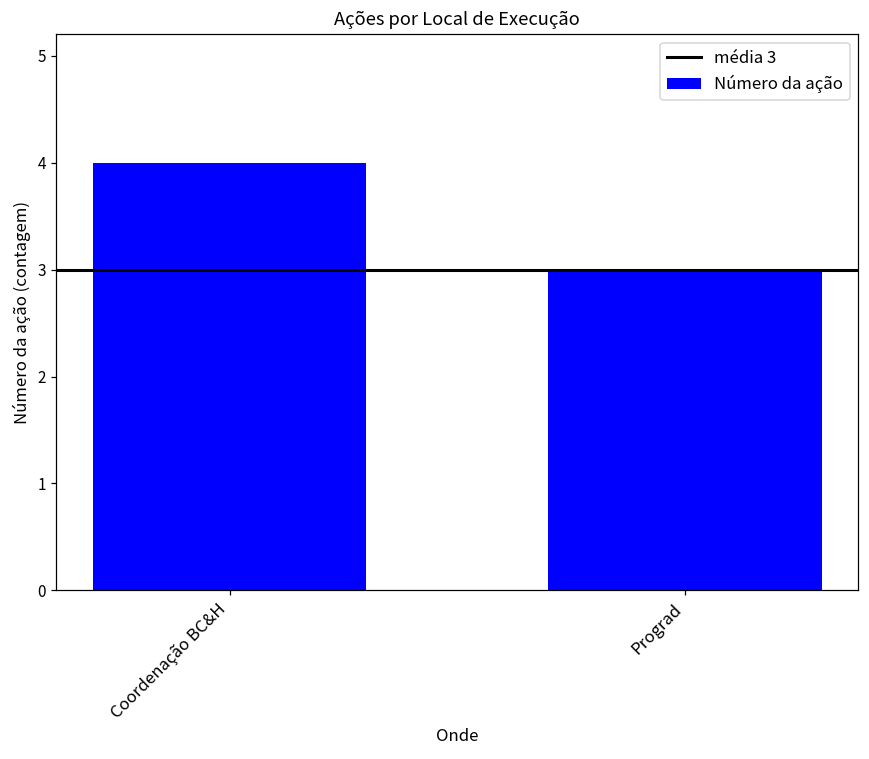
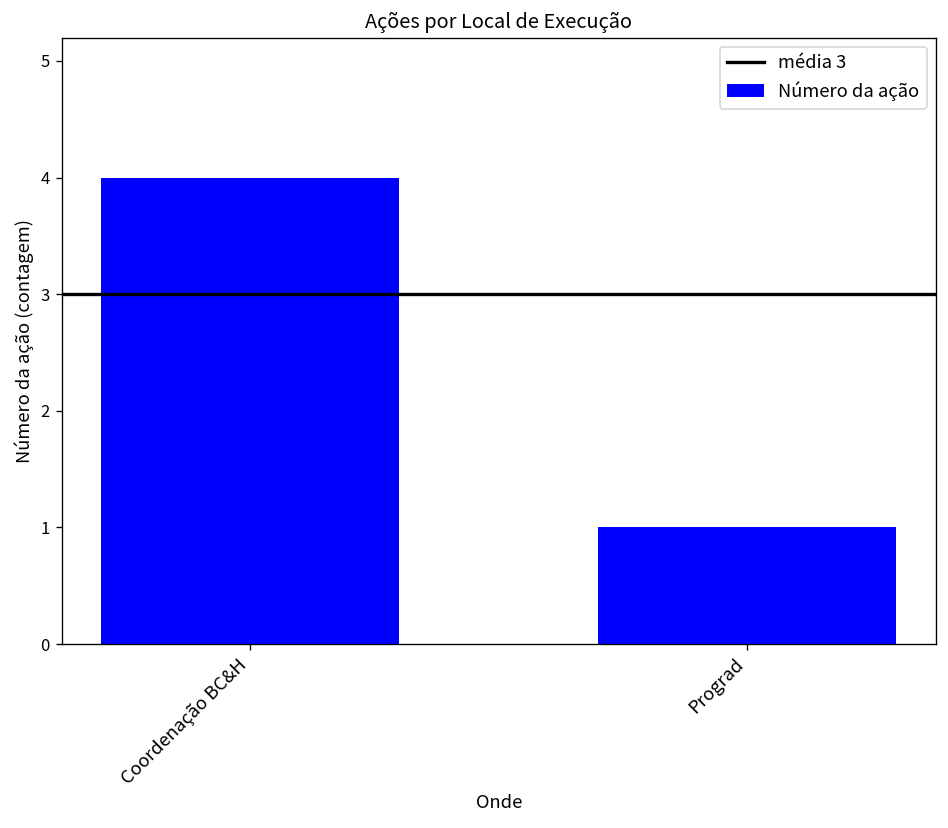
Prograd: 3 -> 1
